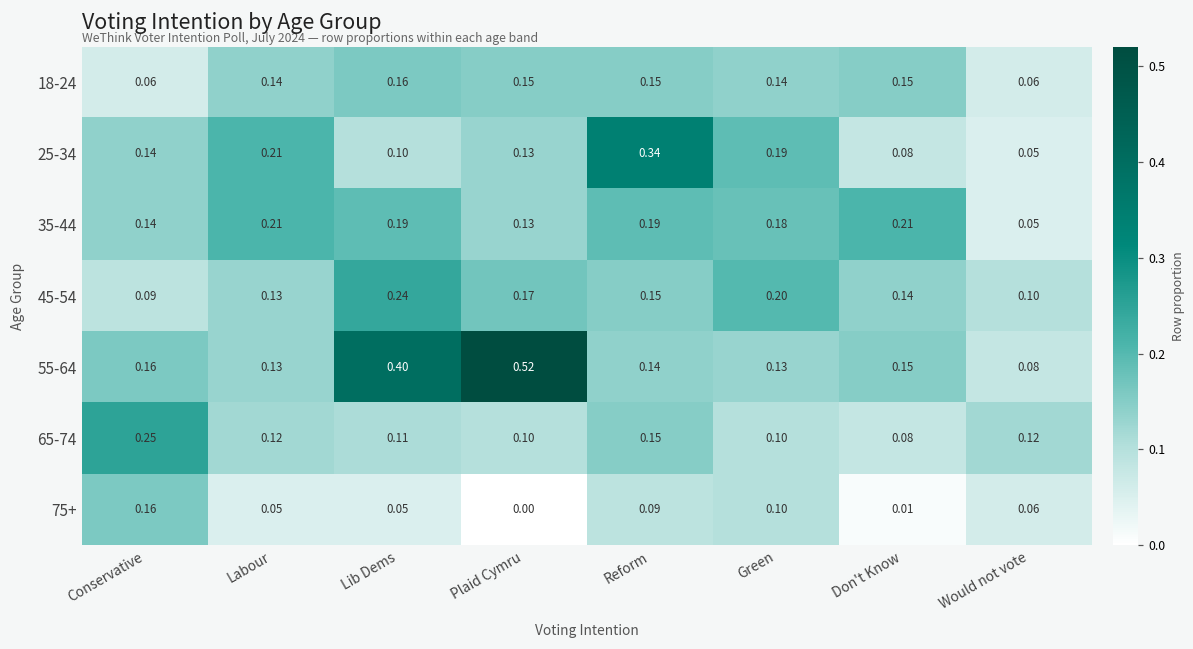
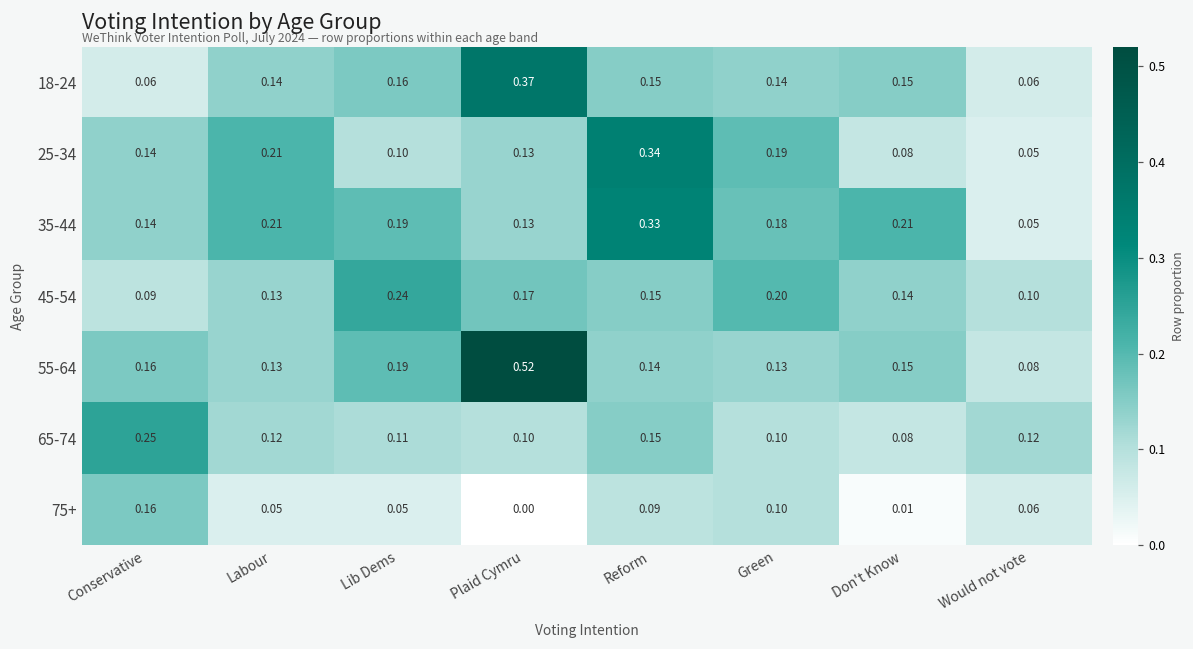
18-24, Plaid Cymru: 0.15 -> 0.37
35-44, Reform: 0.19 -> 0.33
55-64, Lib Dems: 0.40 -> 0.19
